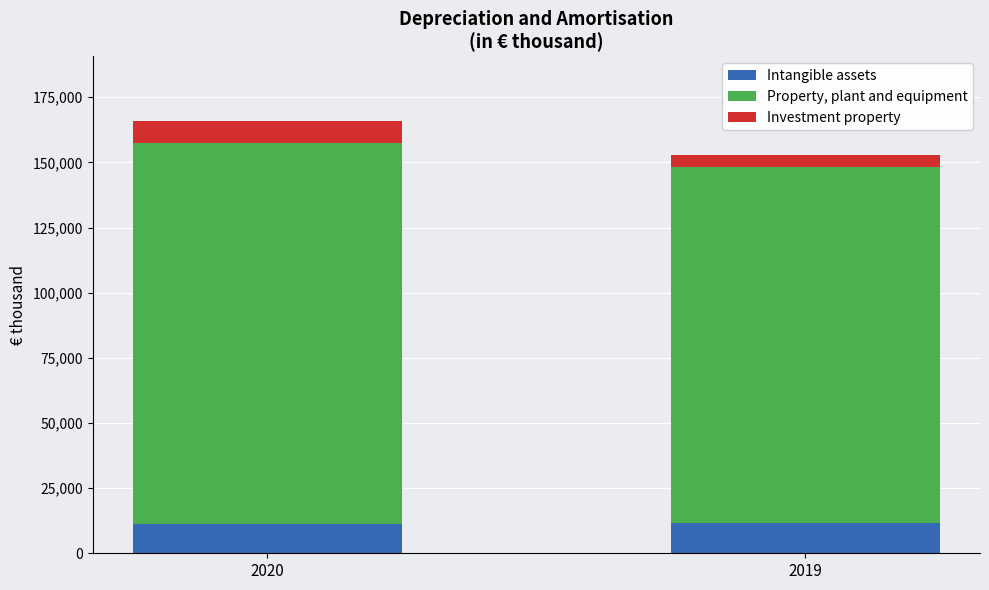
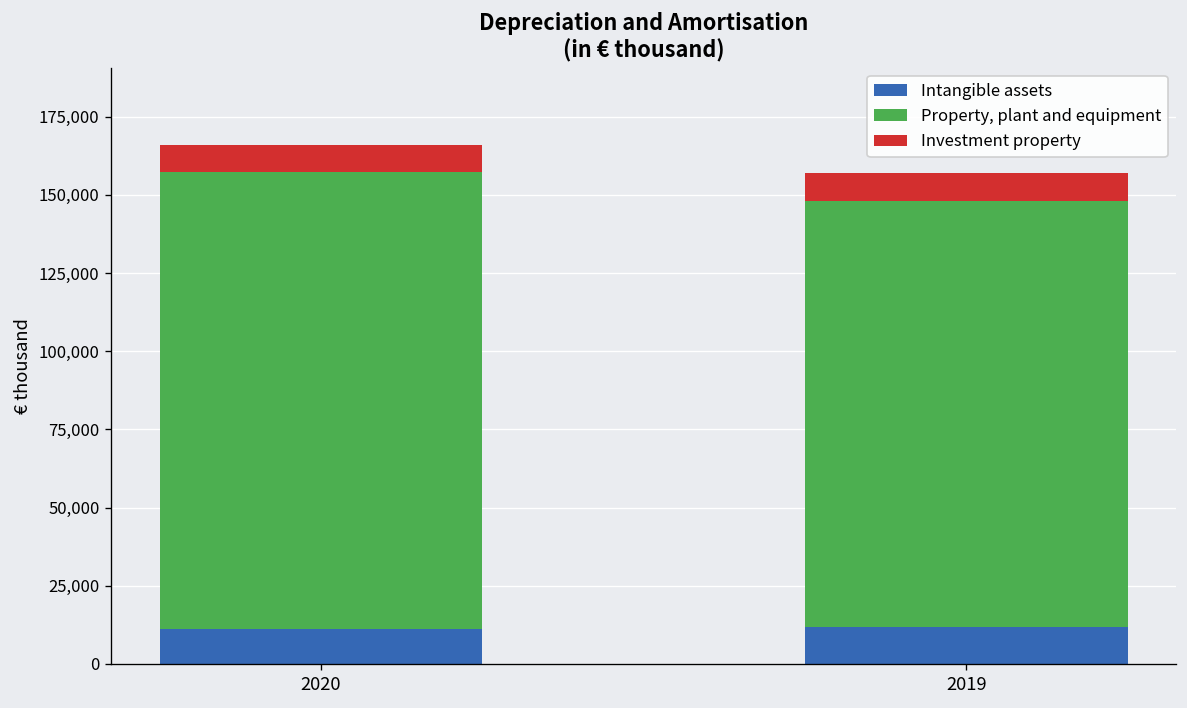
Investment property, 2019: 5,000 -> 9,000
